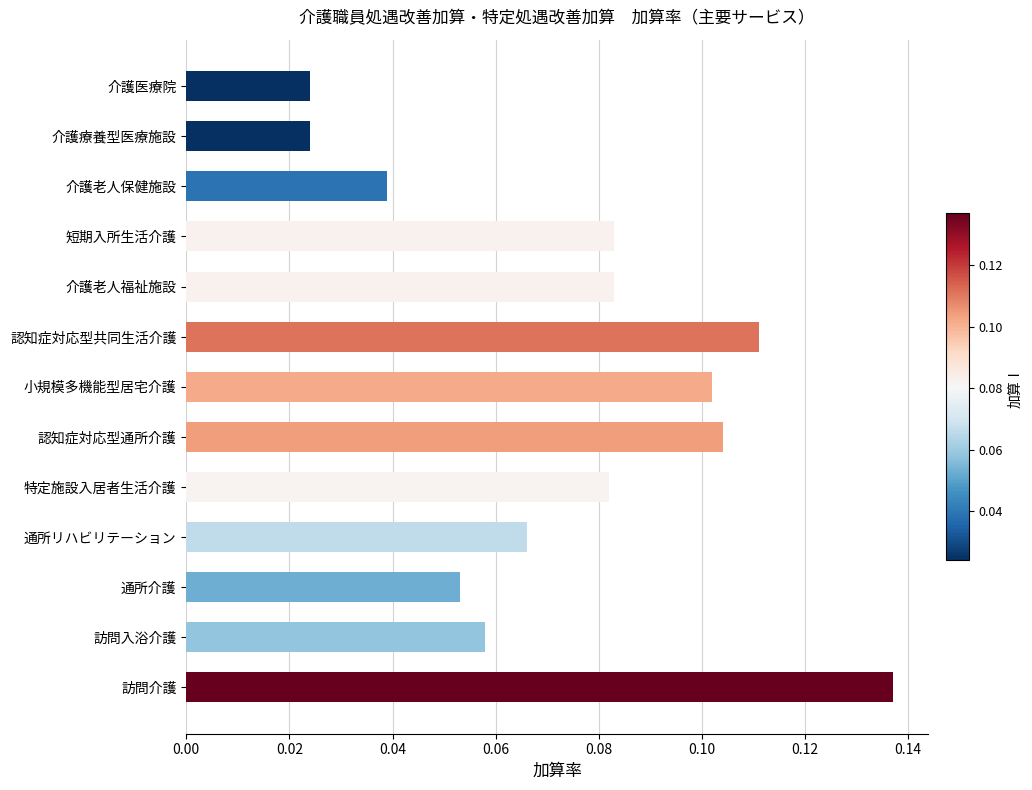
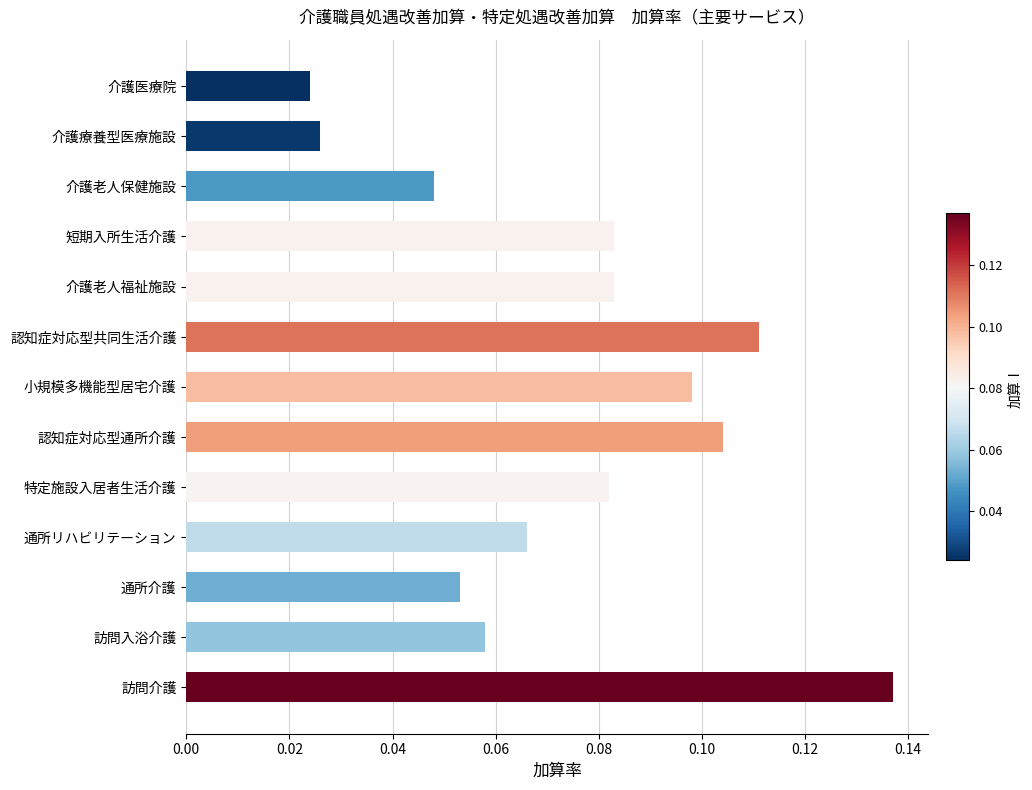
介護療養型医療施設: 0.024 -> 0.026
介護老人保健施設: 0.039 -> 0.048
小規模多機能型居宅介護: 0.102 -> 0.098
